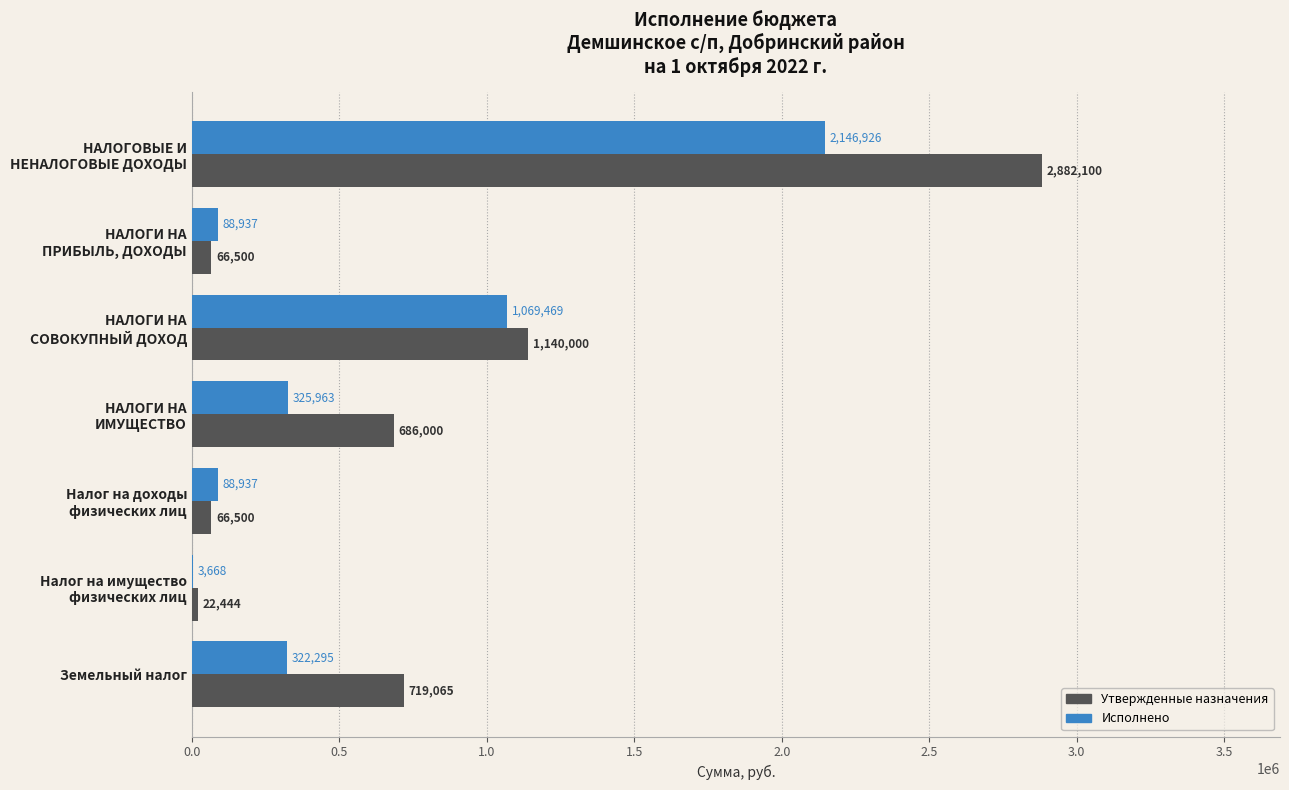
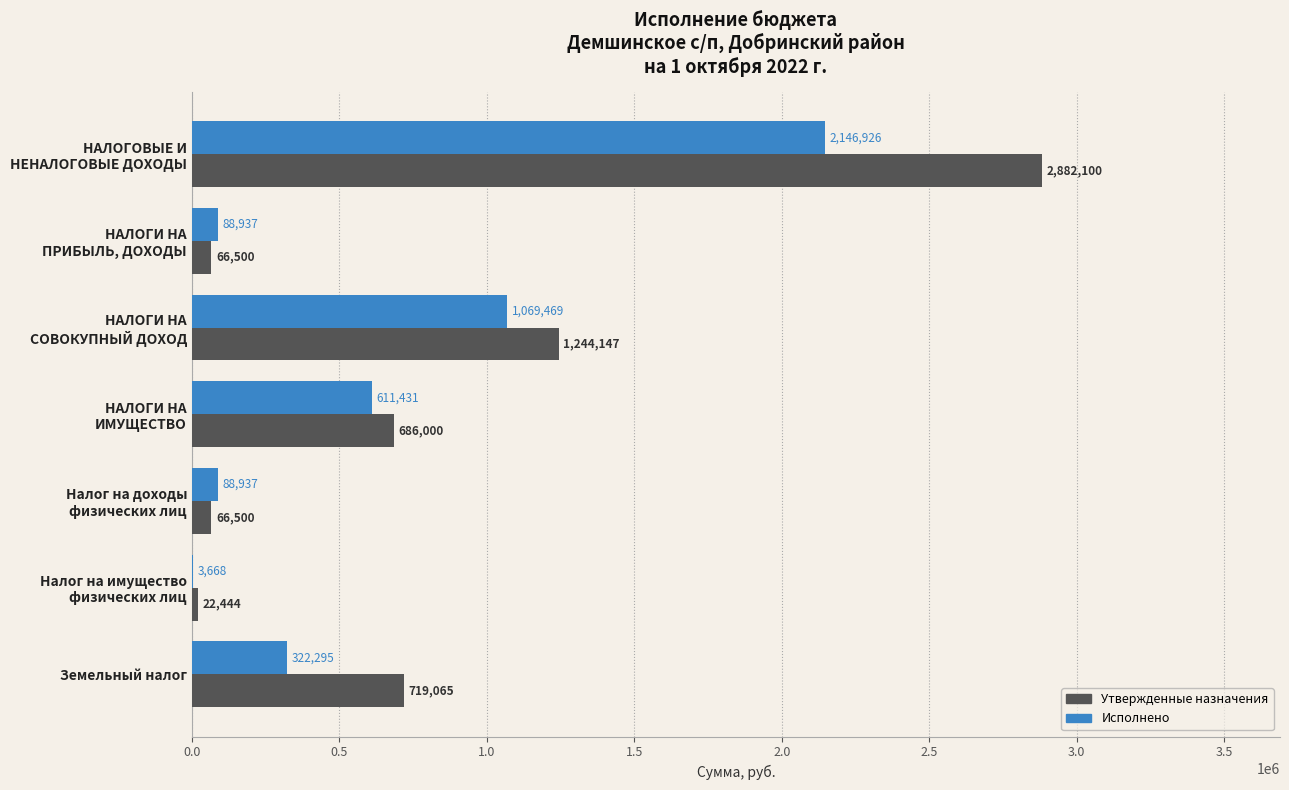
Утвержденные назначения, НАЛОГИ НА СОВОКУПНЫЙ ДОХОД: 1,140,000 -> 1,244,147
Исполнено, НАЛОГИ НА ИМУЩЕСТВО: 325,963 -> 611,431
